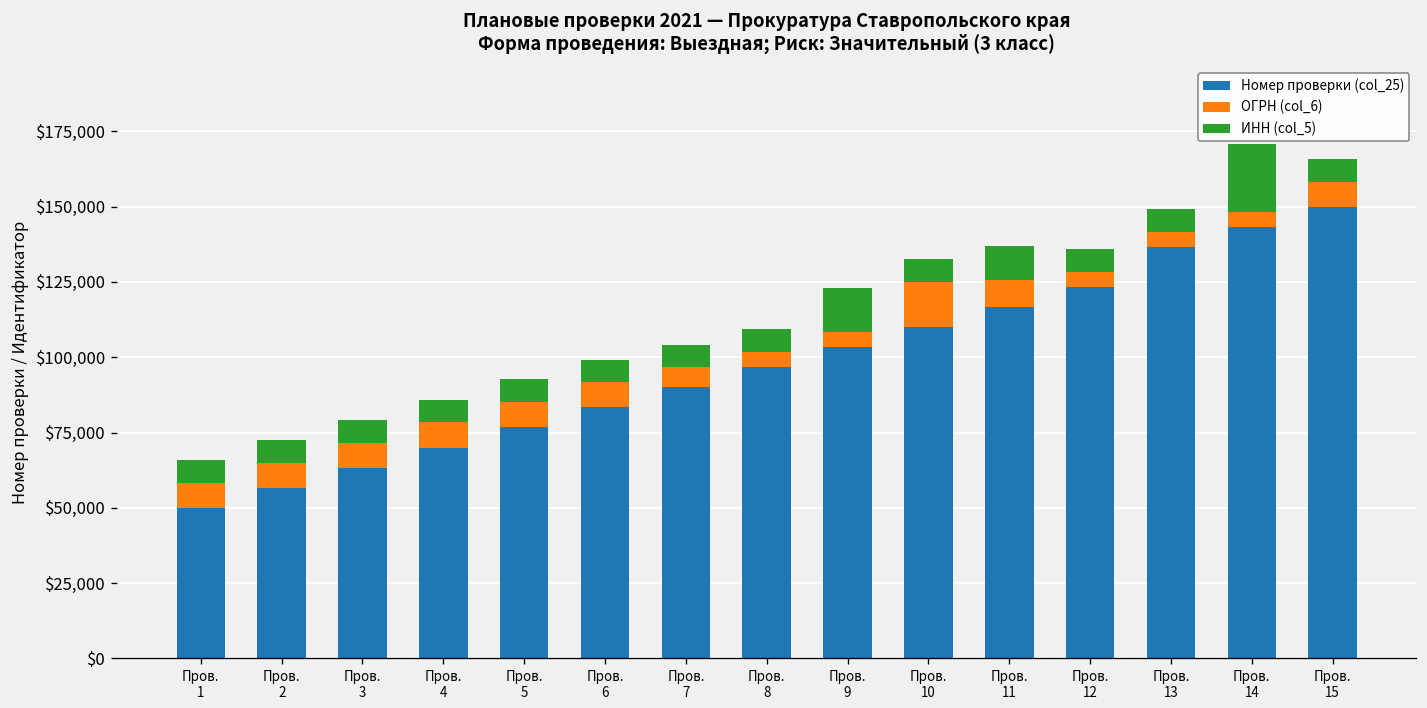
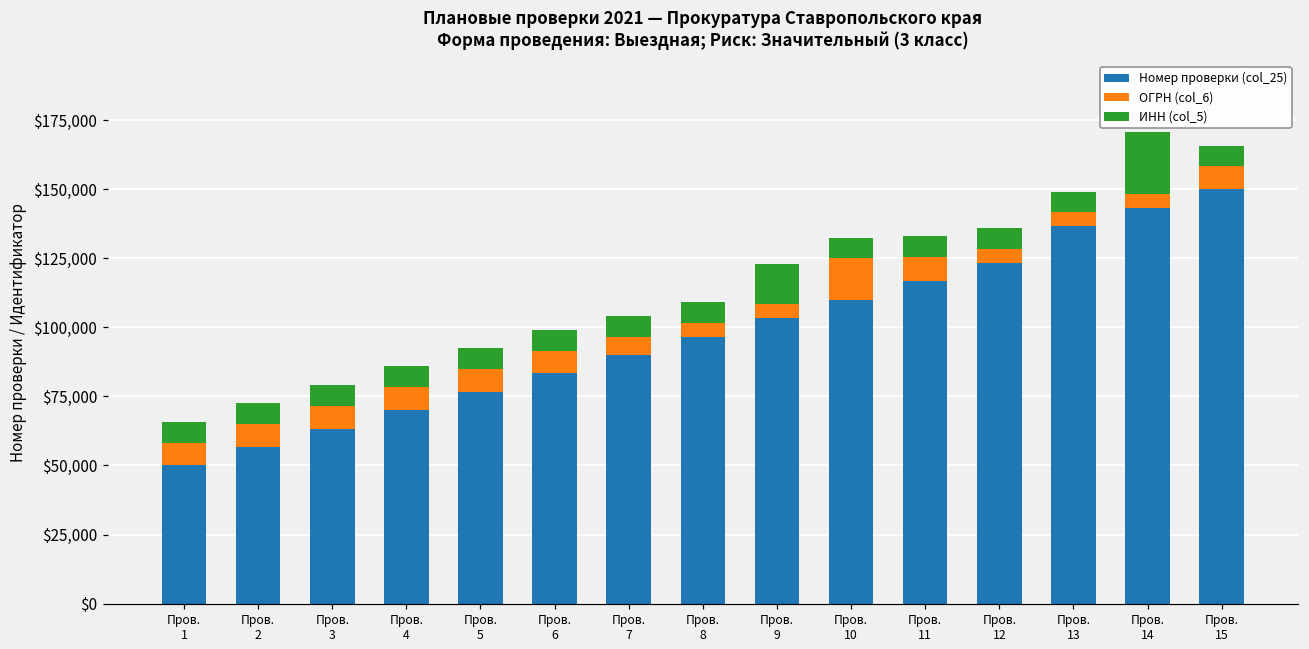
ИНН (col_5), Пров. 11: $11,000 -> $8,000
